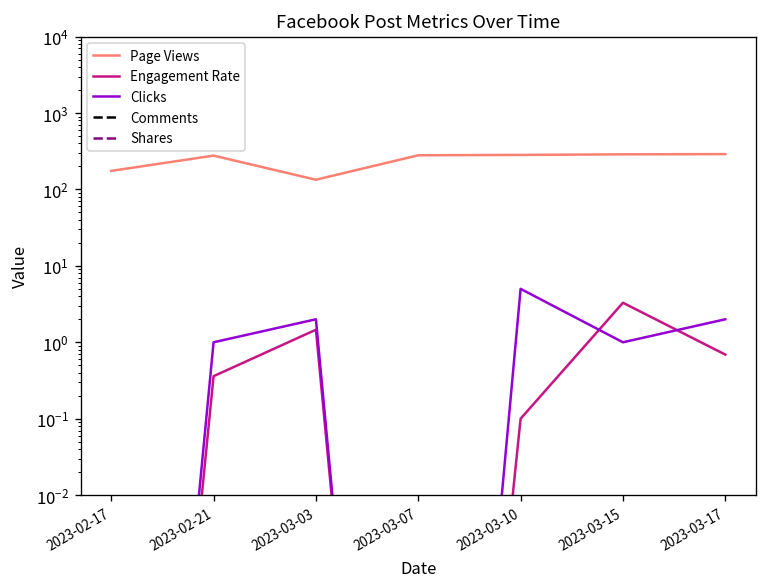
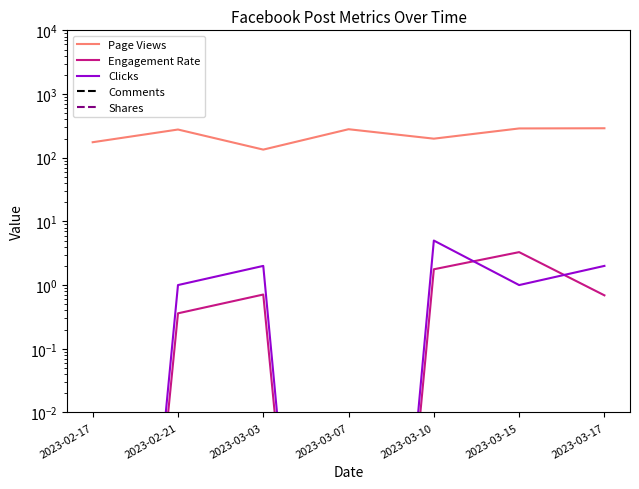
Engagement Rate, 2023-03-03: 1.5 -> 0.7
Page Views, 2023-03-10: 300 -> 200
Engagement Rate, 2023-03-10: 0.10 -> 1.8
